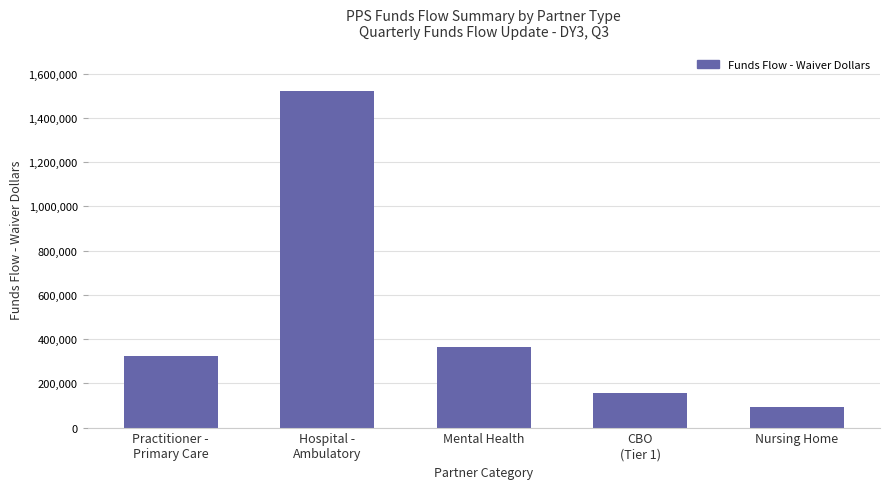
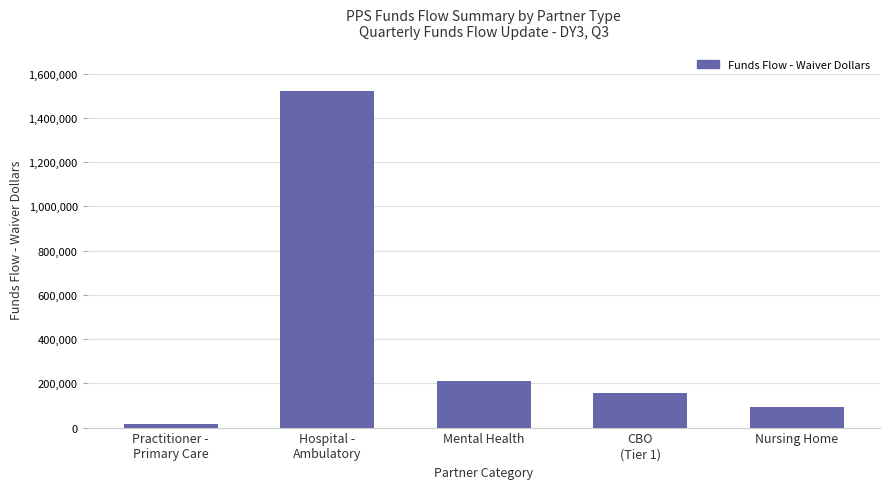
Practitioner - Primary Care: 320,000 -> 20,000
Mental Health: 360,000 -> 210,000
